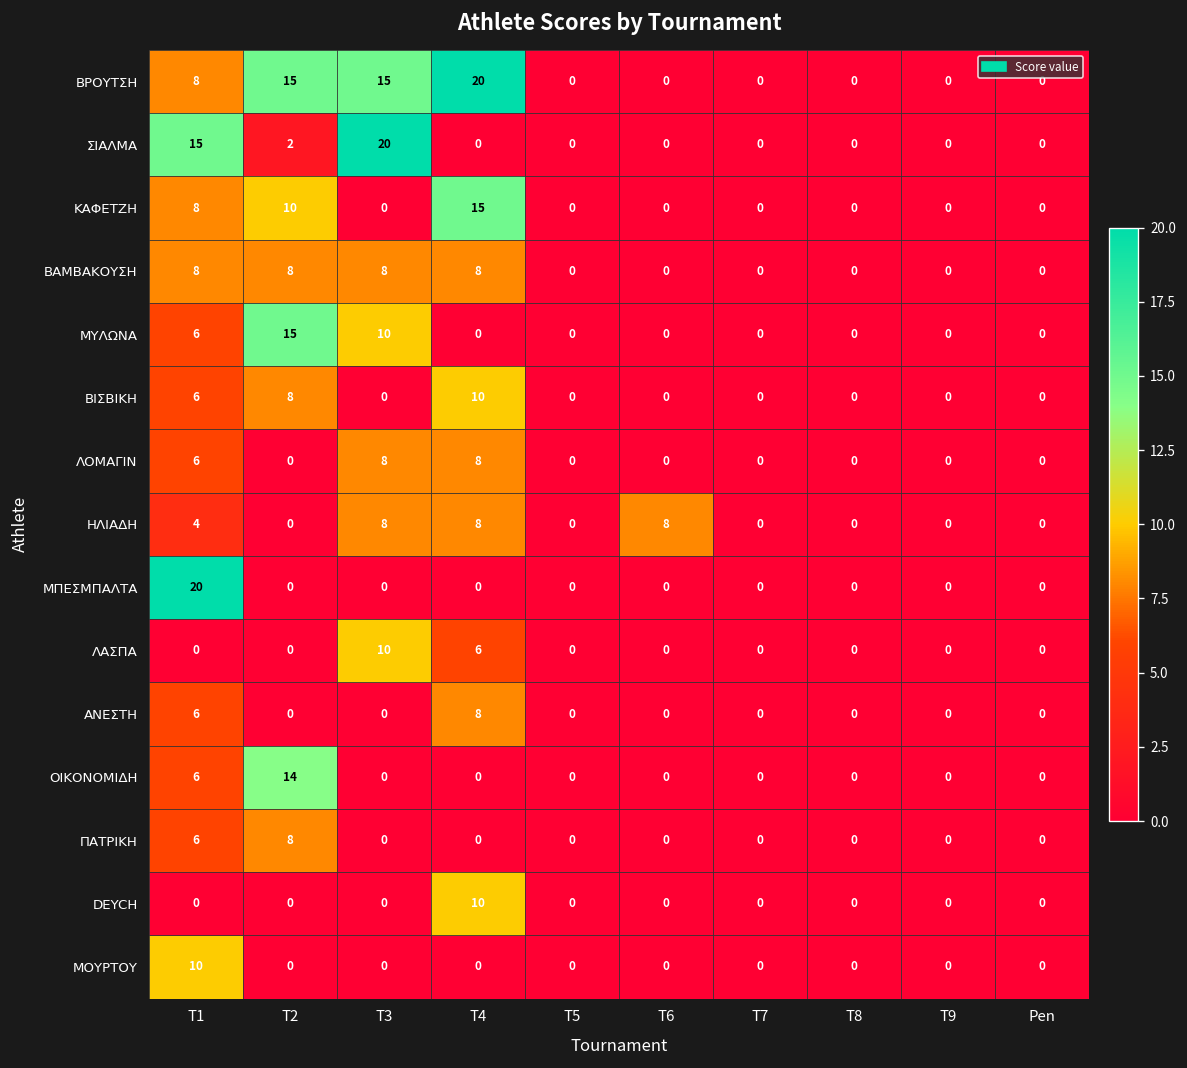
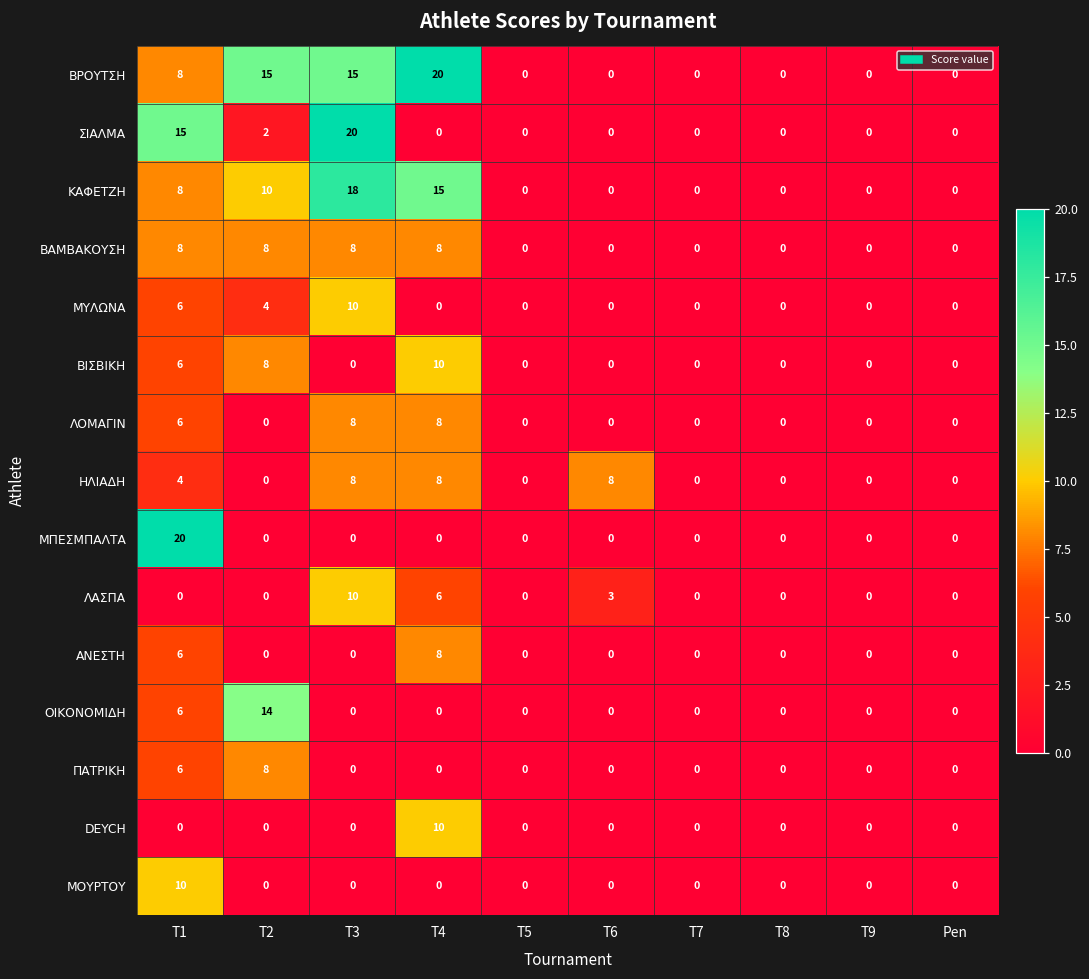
ΚΑΦΕΤΖΗ, T3: 0 -> 18
ΜΥΛΩΝΑ, T2: 15 -> 4
ΛΑΣΠΑ, T6: 0 -> 3
